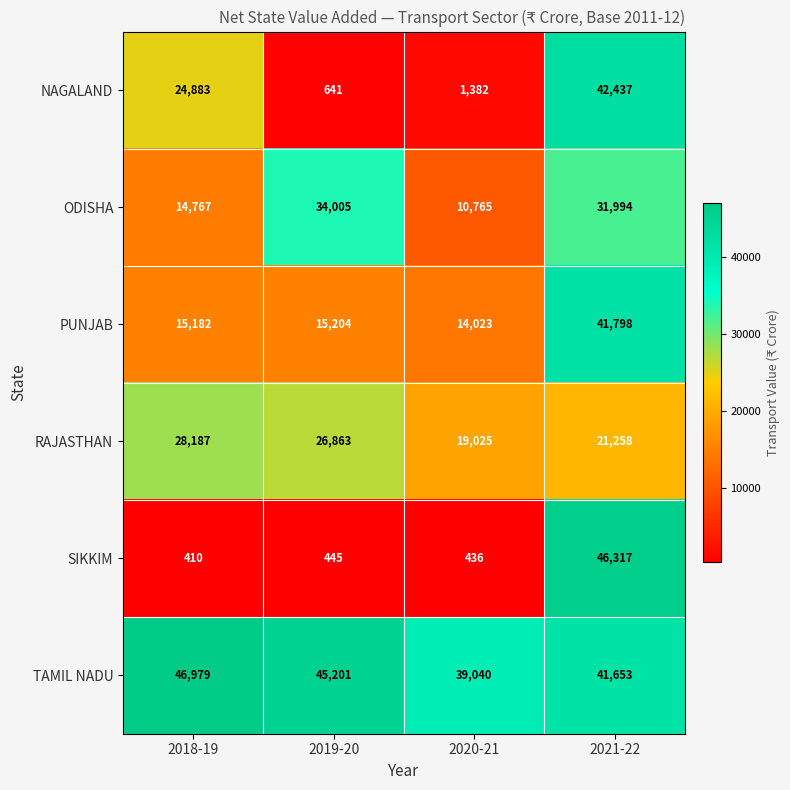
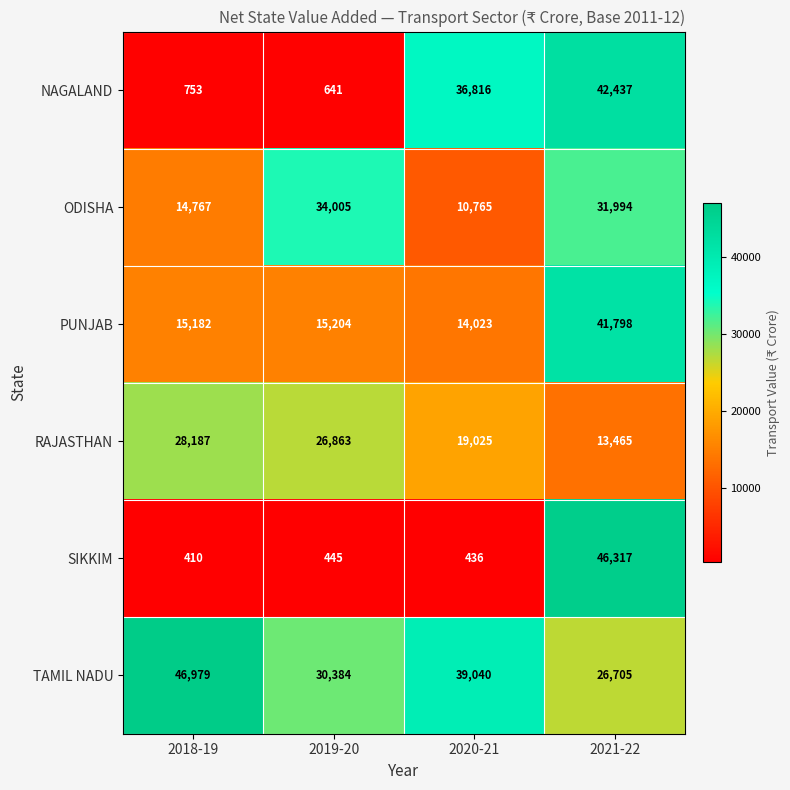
NAGALAND, 2018-19: 24,883 -> 753
NAGALAND, 2020-21: 1,382 -> 36,816
RAJASTHAN, 2021-22: 21,258 -> 13,465
TAMIL NADU, 2019-20: 45,201 -> 30,384
TAMIL NADU, 2021-22: 41,653 -> 26,705
